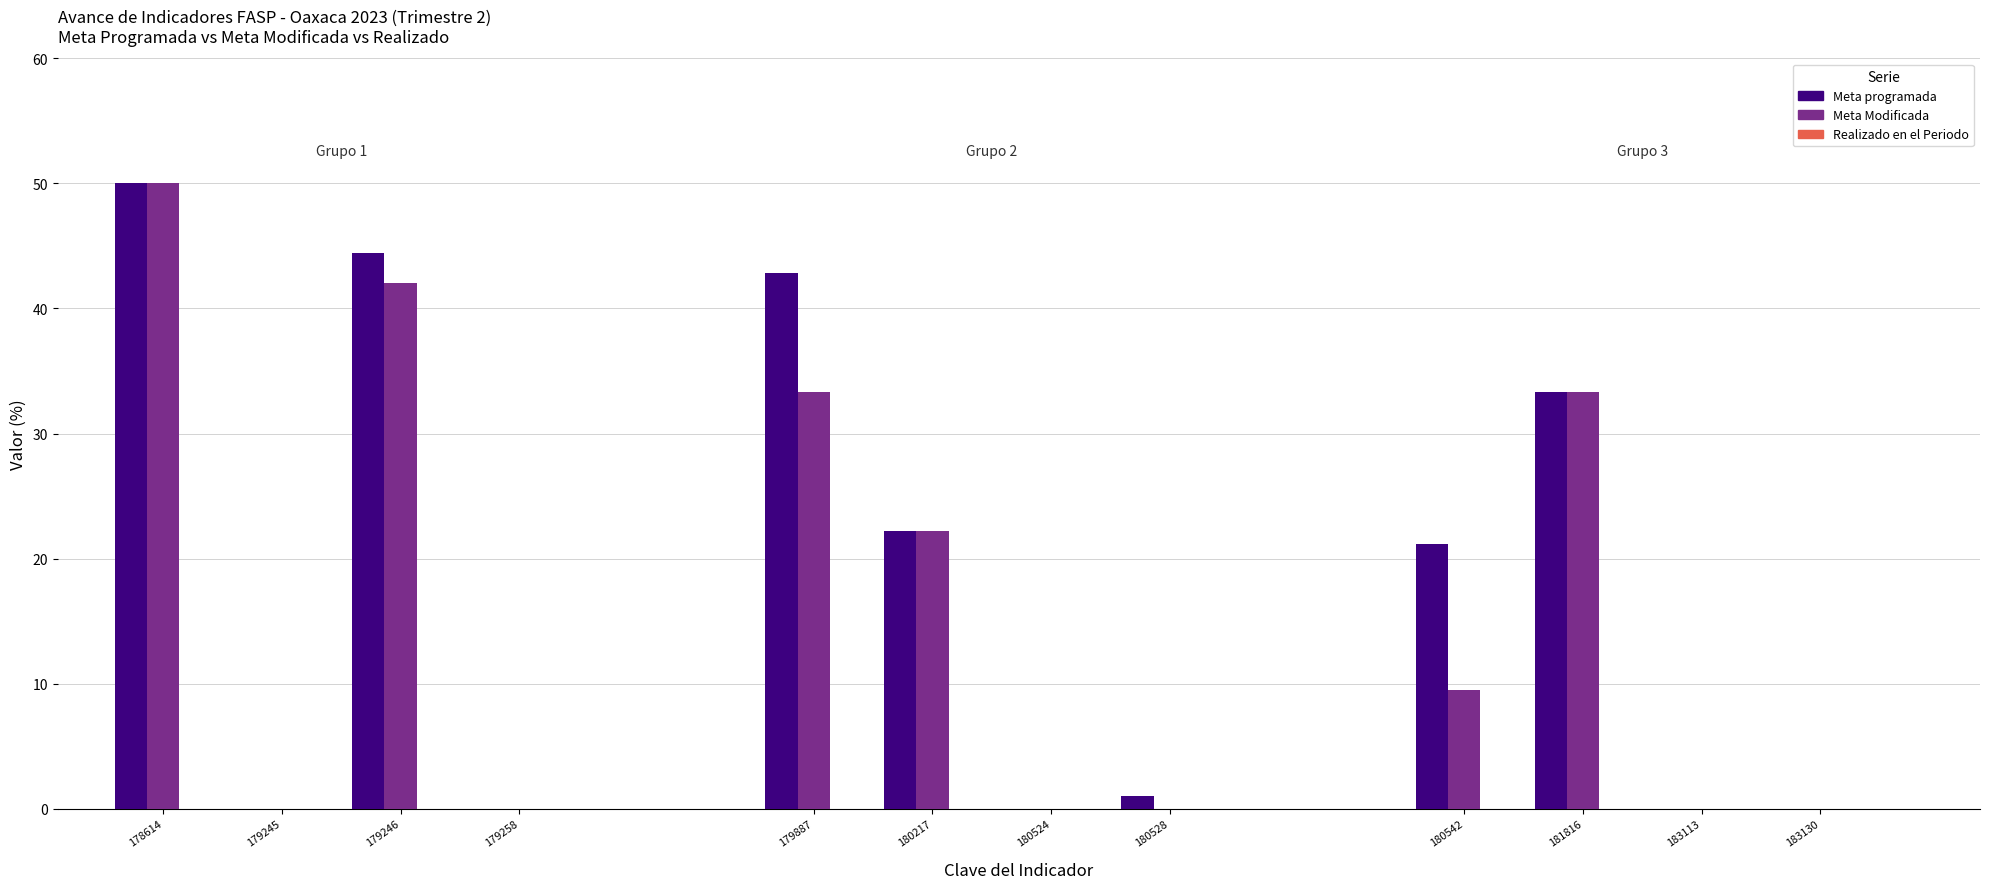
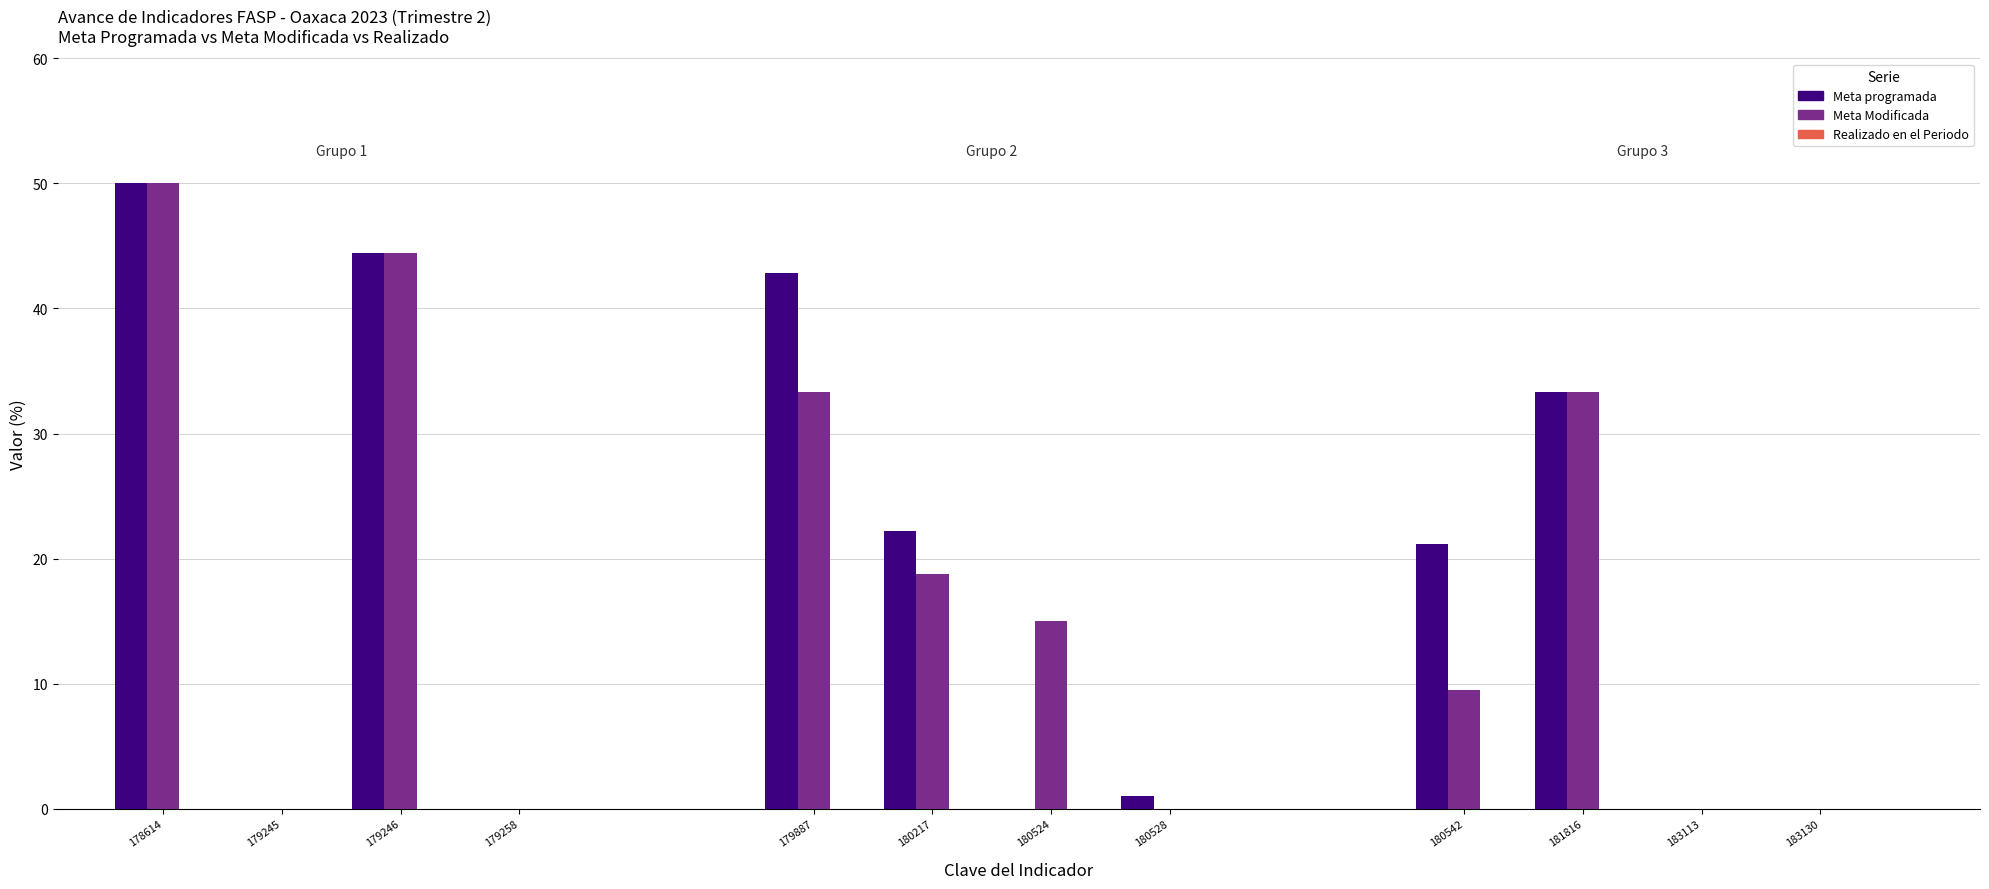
179246: 42.0 -> 44.4
180217: 22.2 -> 18.7
180524: 0 -> 15
